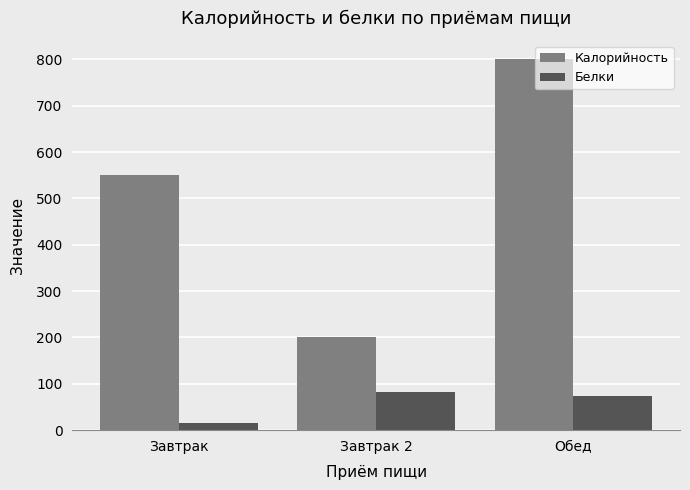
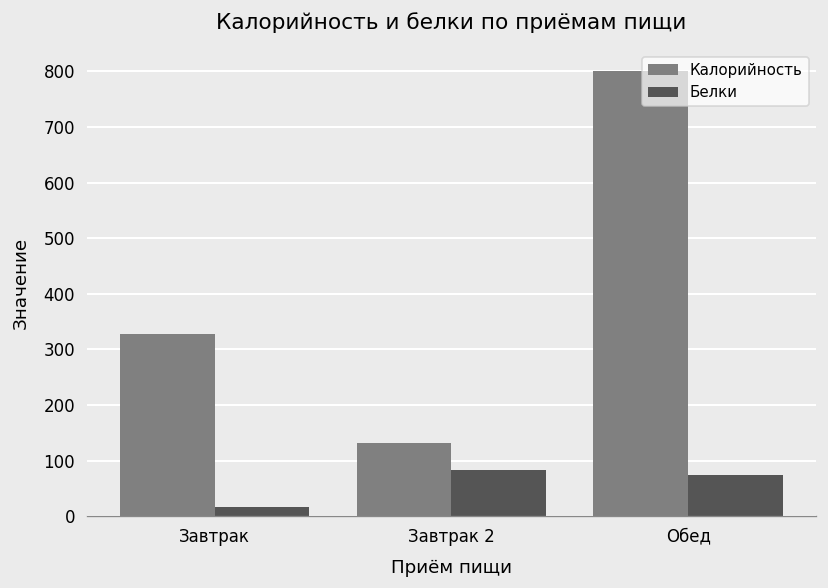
Калорийность, Завтрак: 550 -> 330
Калорийность, Завтрак 2: 200 -> 130
